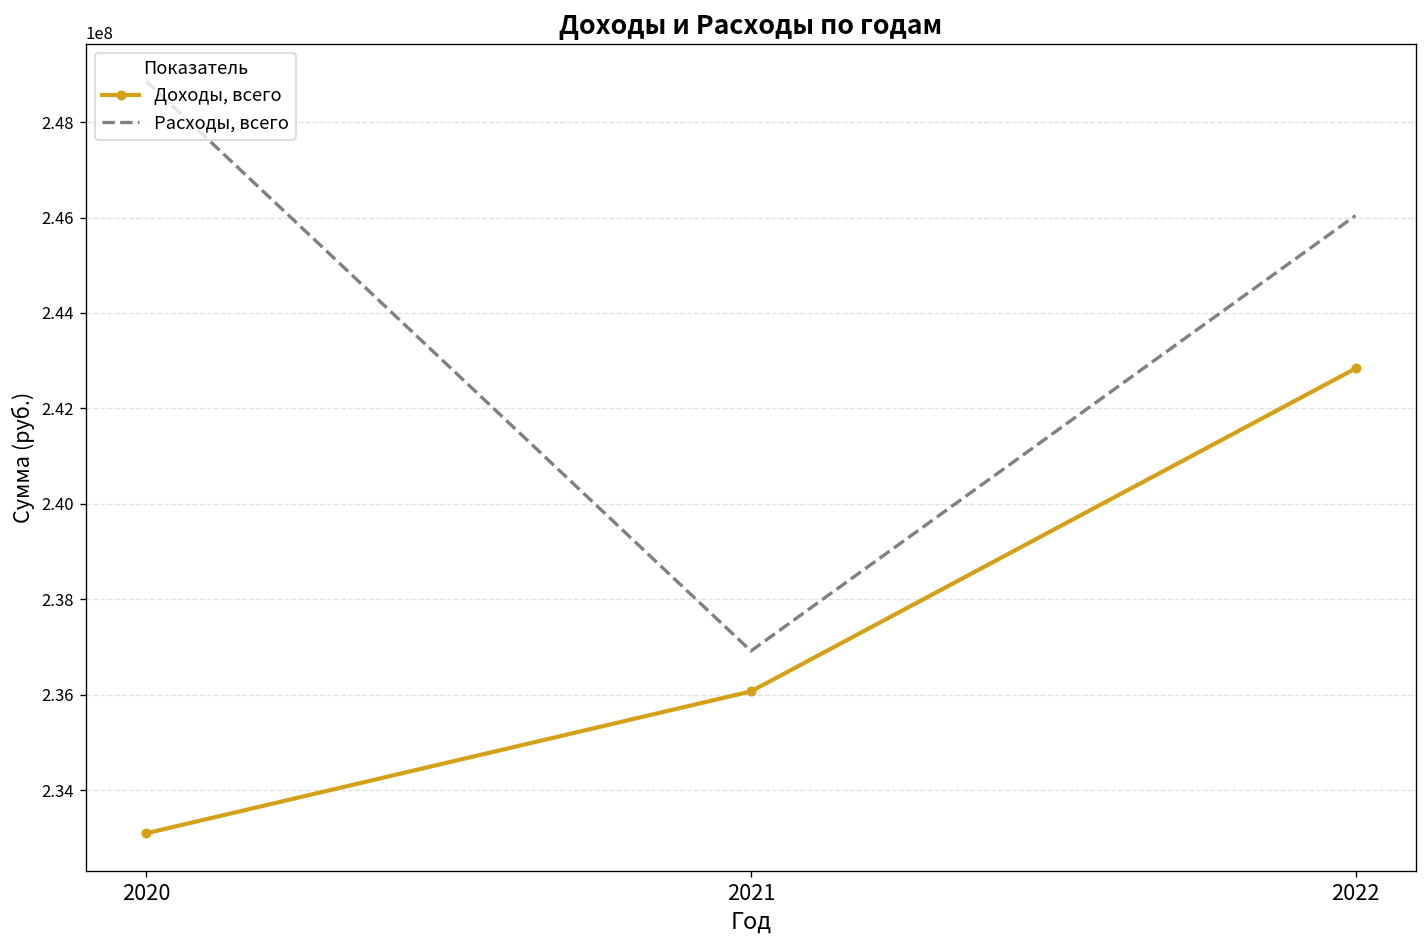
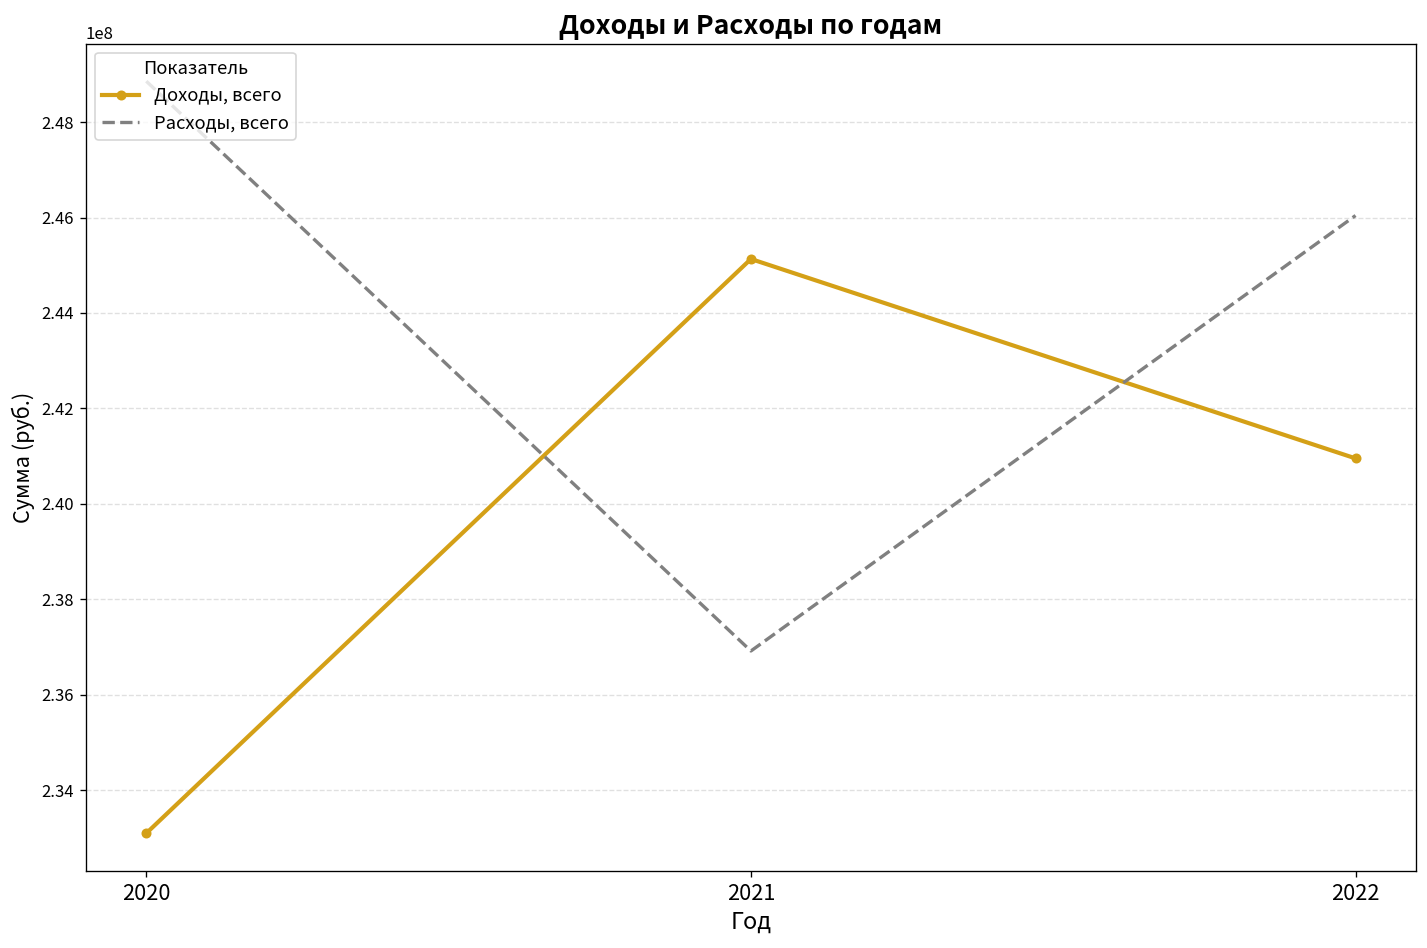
Доходы, всего, 2021: 236100000 -> 245100000
Доходы, всего, 2022: 242800000 -> 241000000
